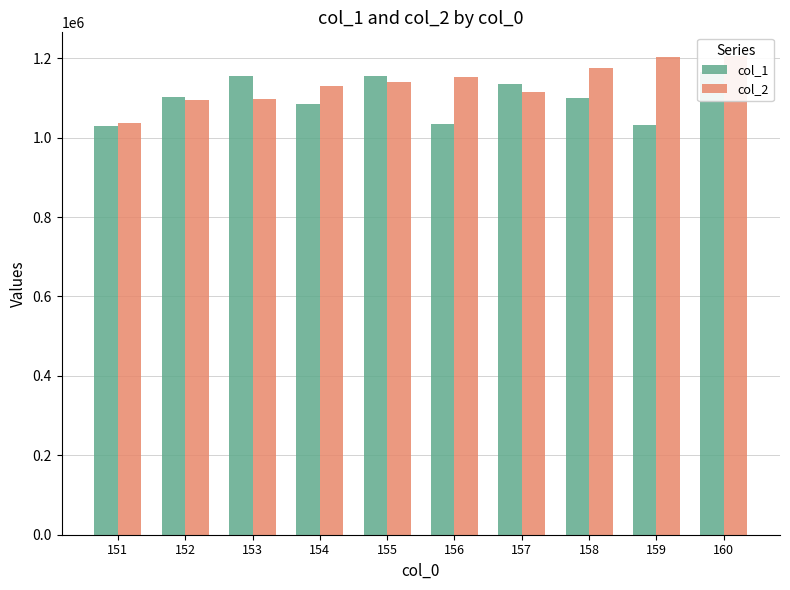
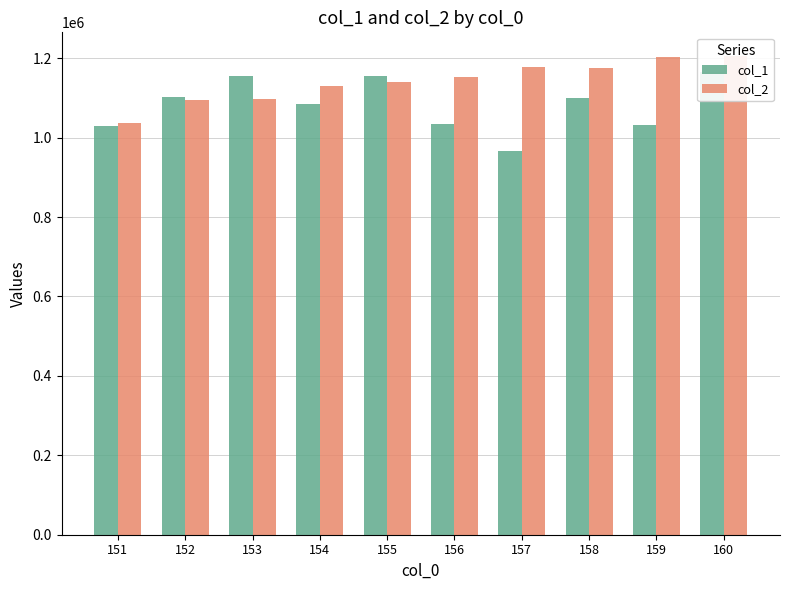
col_1, 157: 1130000 -> 970000
col_2, 157: 1110000 -> 1180000
